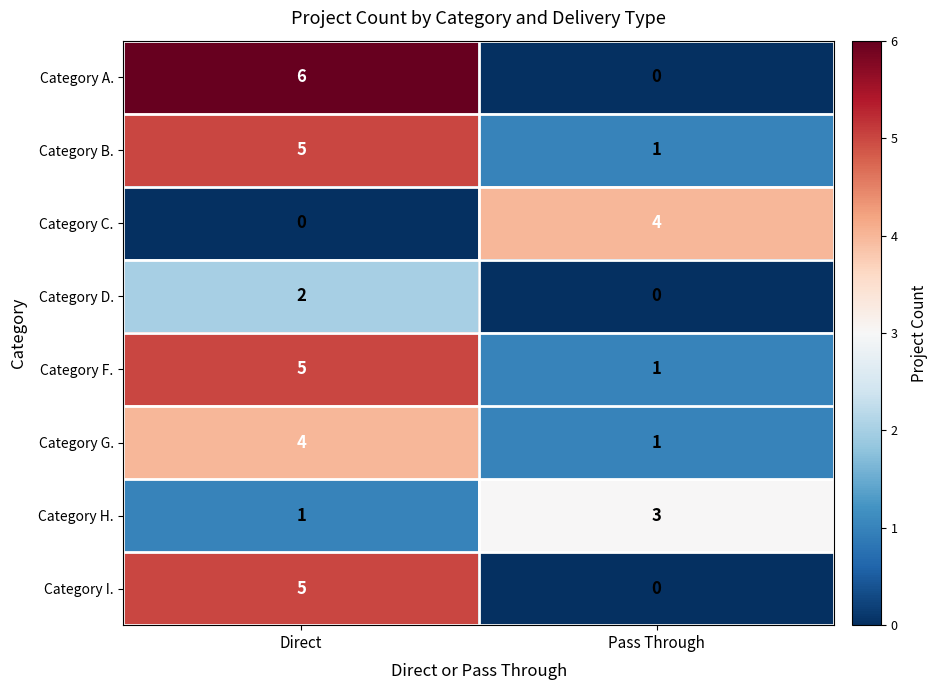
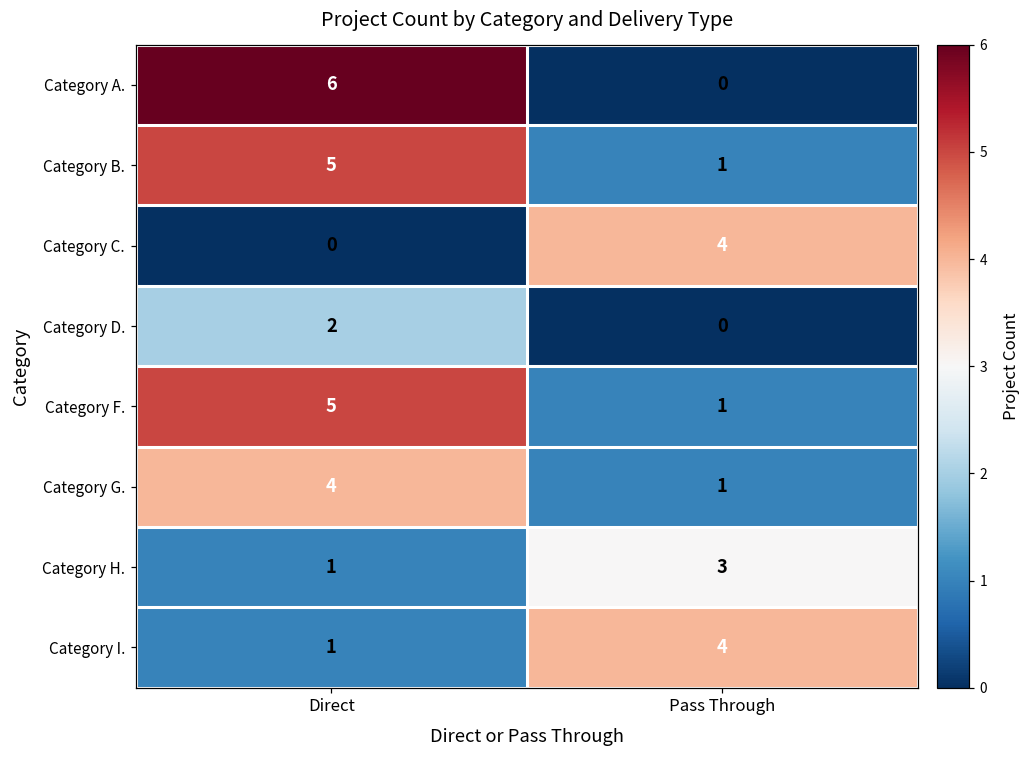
Category I., Direct: 5 -> 1
Category I., Pass Through: 0 -> 4
